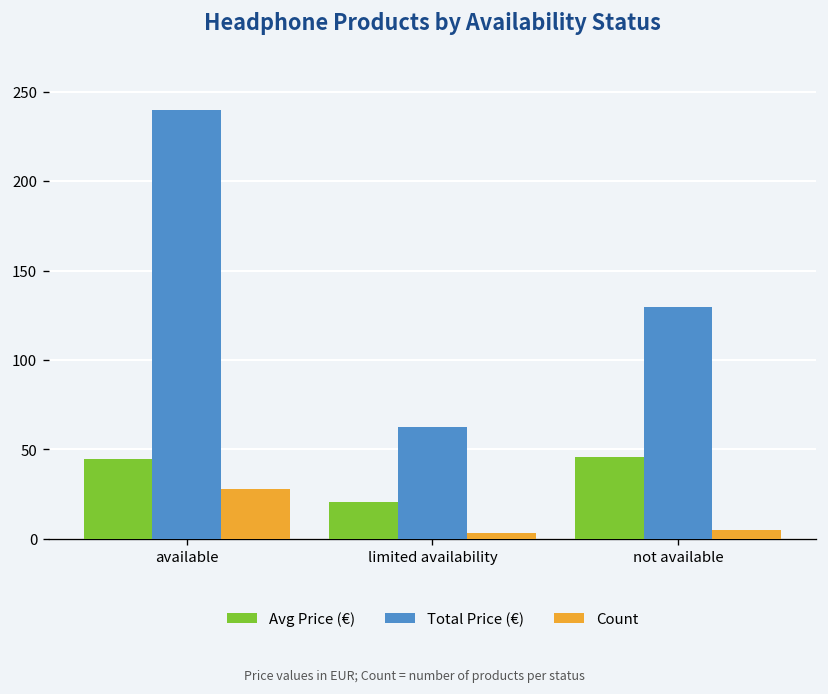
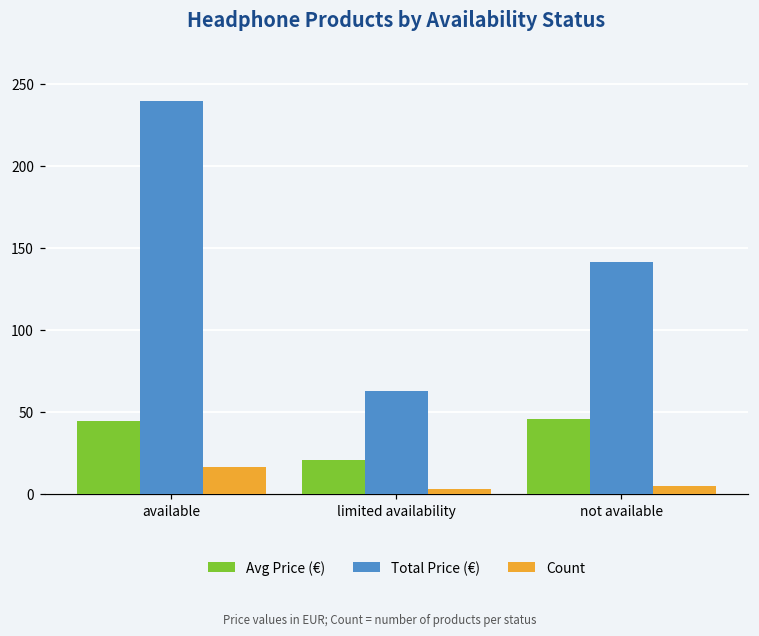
Count, available: 28 -> 16
Total Price (€), not available: 129 -> 142
